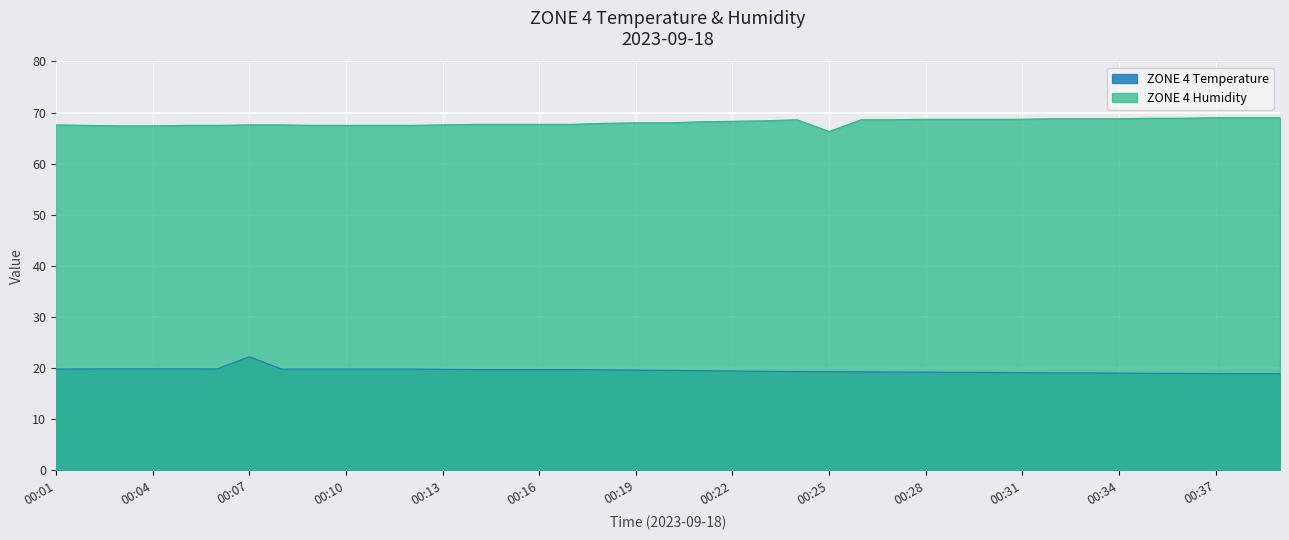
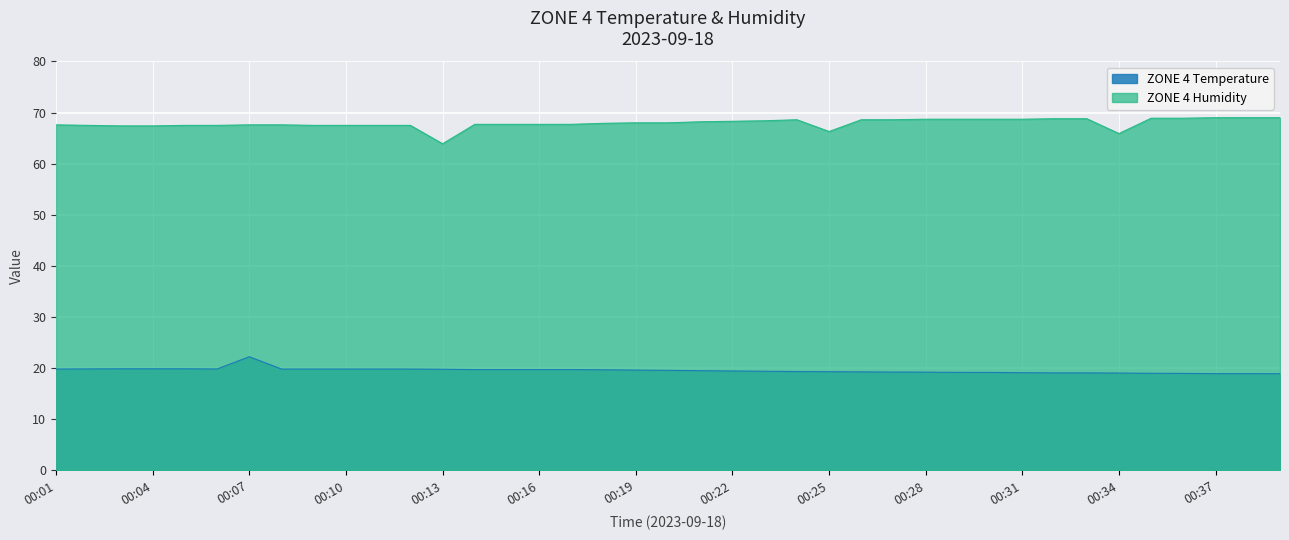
ZONE 4 Humidity, 00:13: 68 -> 64
ZONE 4 Humidity, 00:34: 69 -> 66
